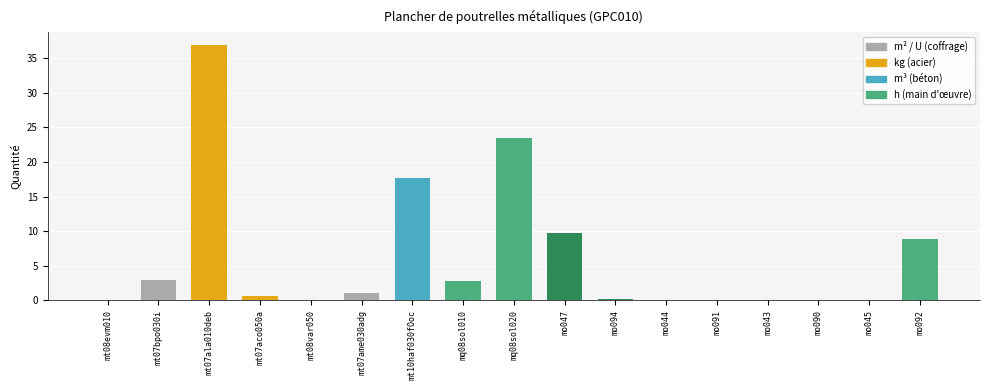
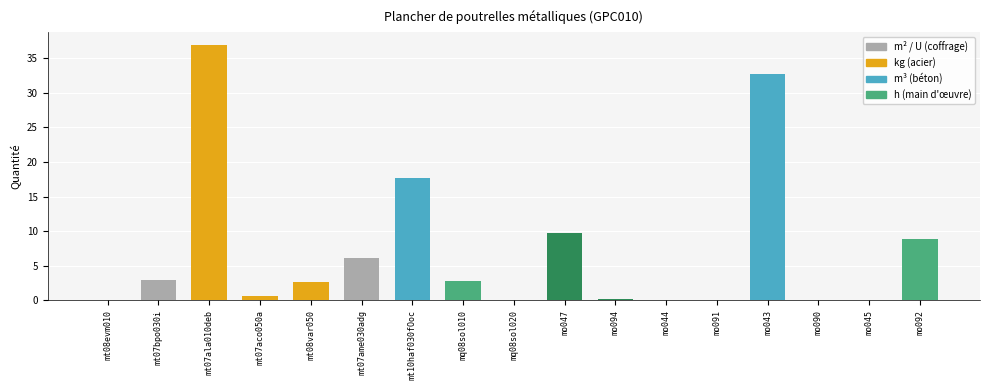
mt08var050: 0 -> 3
mt07ame030adg: 1 -> 6
mq08sol020: 23 -> 0
mo043: 0 -> 33
